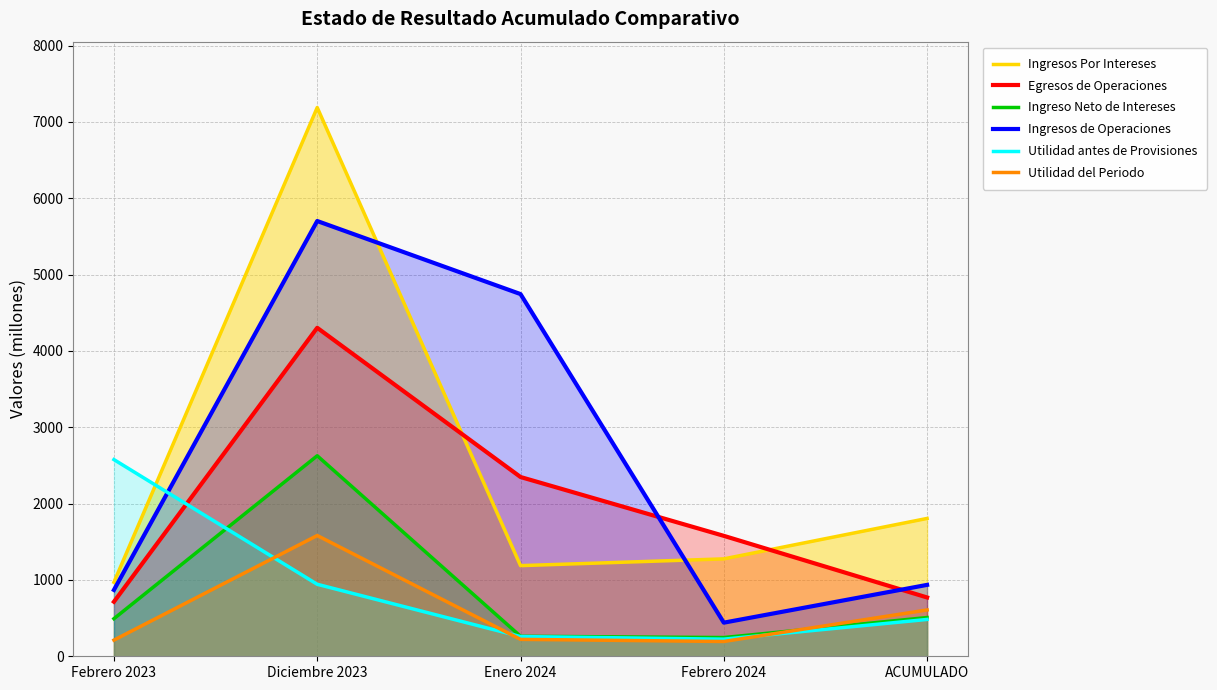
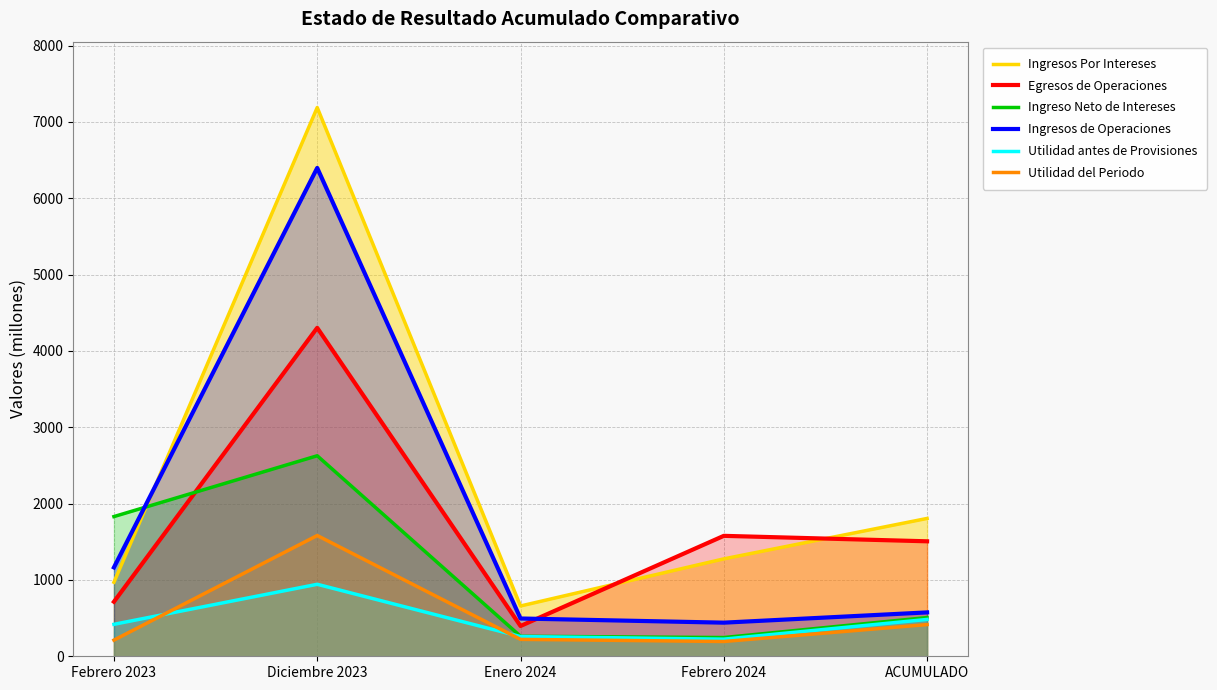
Ingreso Neto de Intereses, Febrero 2023: 500 -> 1800
Ingresos de Operaciones, Febrero 2023: 900 -> 1200
Utilidad antes de Provisiones, Febrero 2023: 2600 -> 400
Ingresos de Operaciones, Diciembre 2023: 5700 -> 6400
Ingresos Por Intereses, Enero 2024: 1200 -> 700
Egresos de Operaciones, Enero 2024: 2300 -> 400
Ingresos de Operaciones, Enero 2024: 4700 -> 500
Egresos de Operaciones, ACUMULADO: 800 -> 1500
Ingresos de Operaciones, ACUMULADO: 900 -> 600
Utilidad del Periodo, ACUMULADO: 600 -> 400
